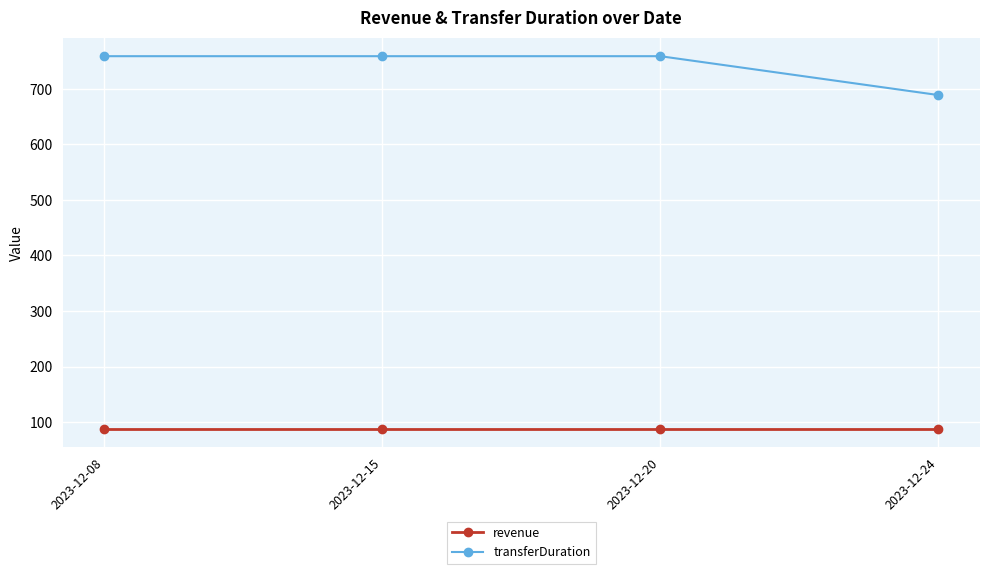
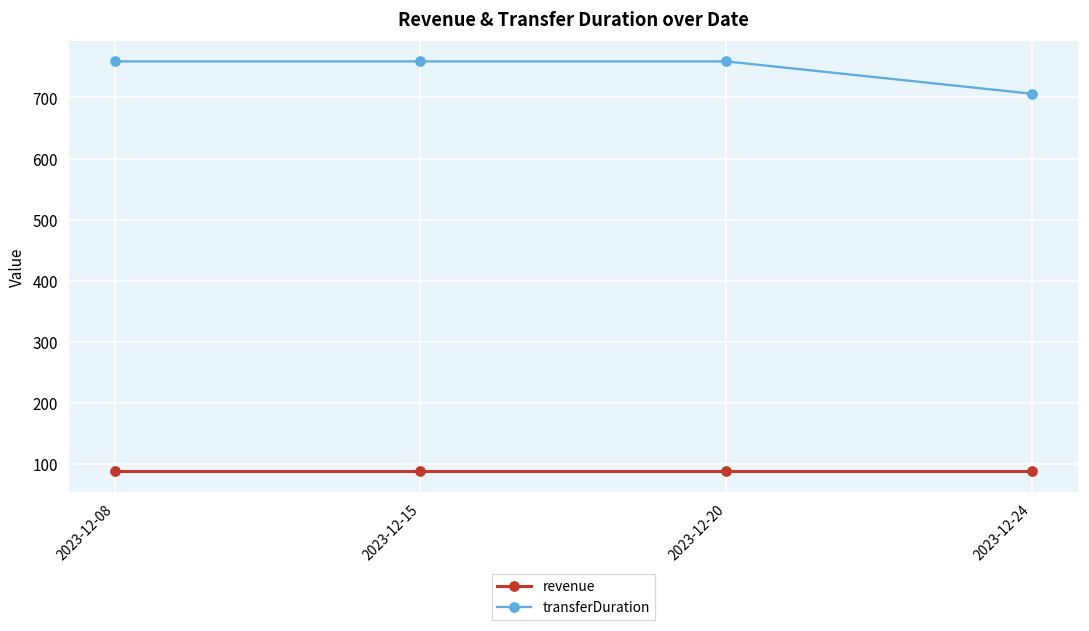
transferDuration, 2023-12-24: 690 -> 710
